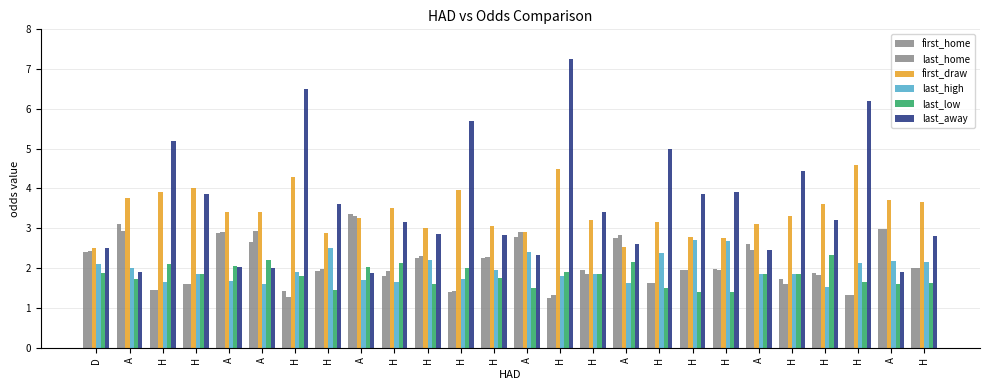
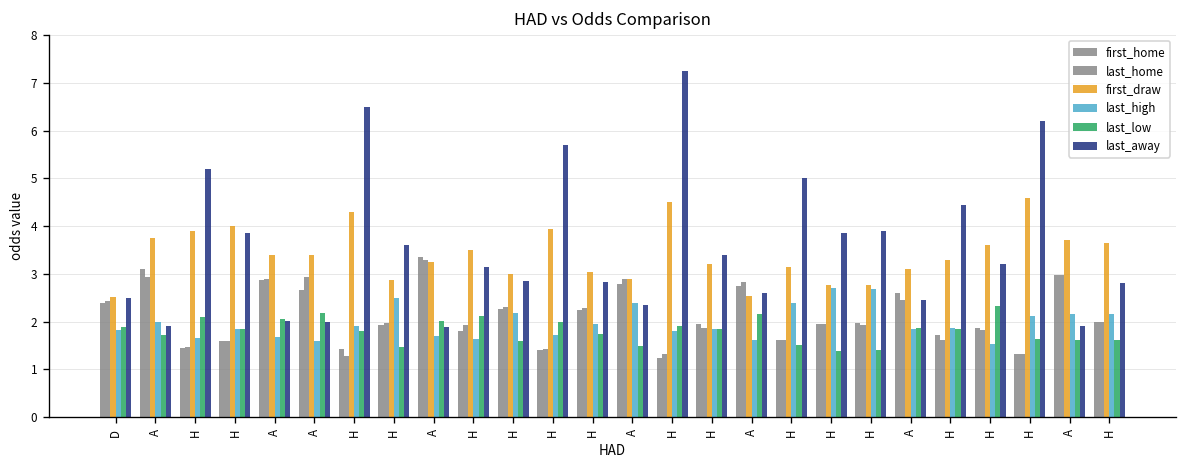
last_high, D: 2.1 -> 1.8
